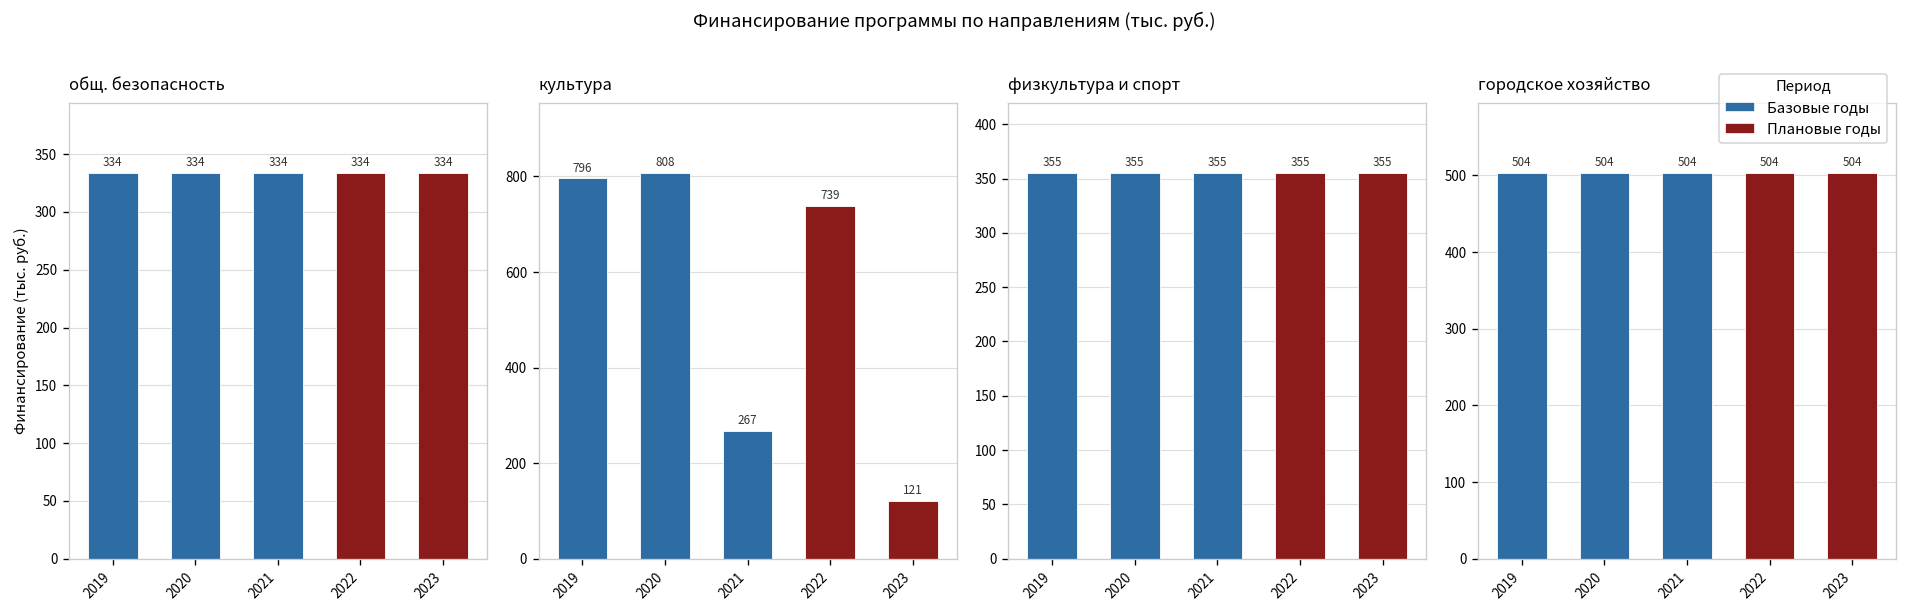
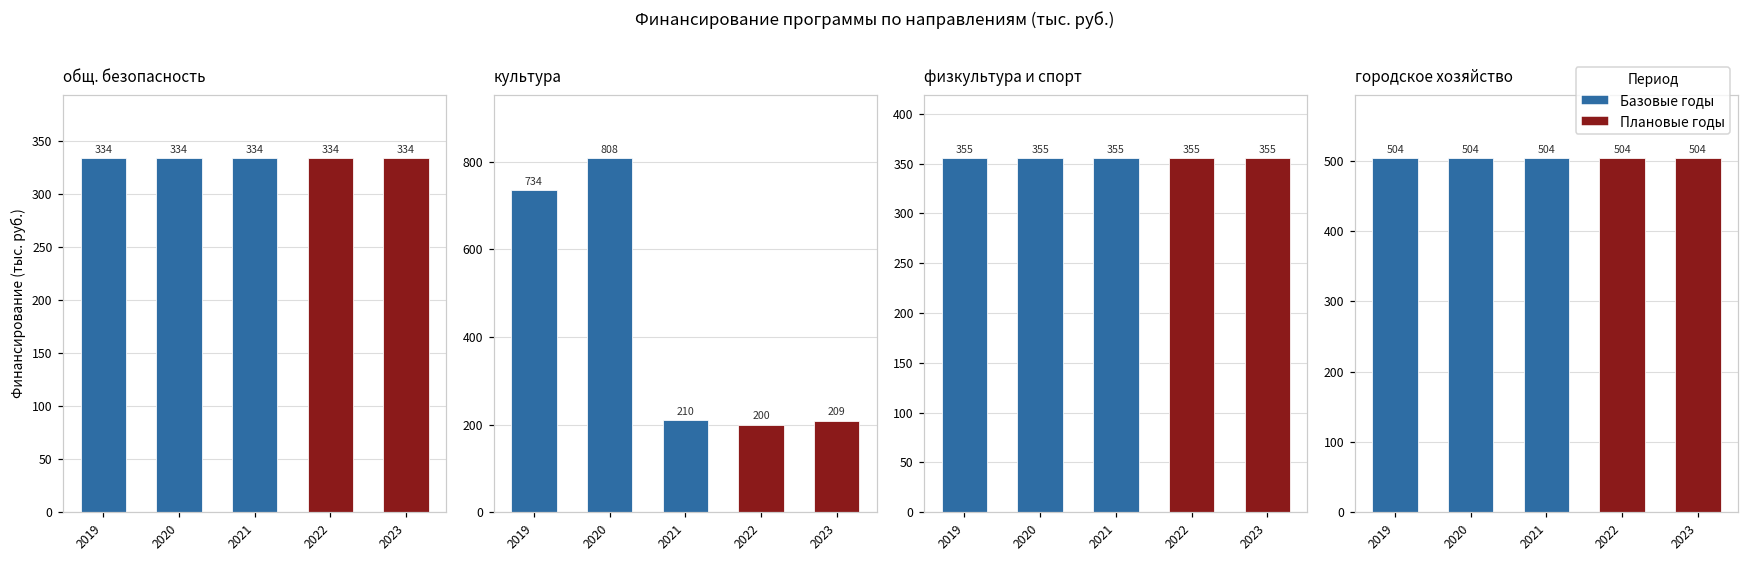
культура, 2019: 796 -> 734
культура, 2021: 267 -> 210
культура, 2022: 739 -> 200
культура, 2023: 121 -> 209
